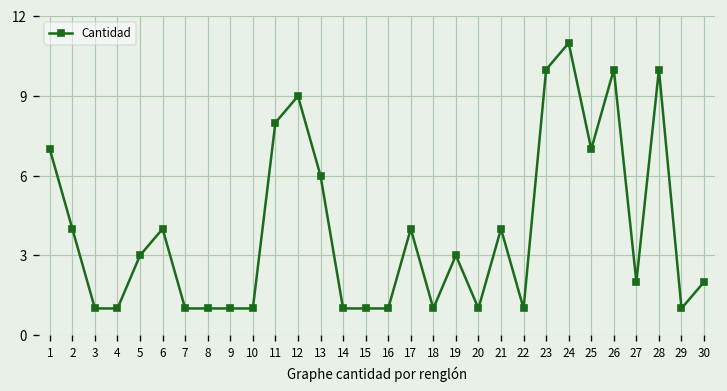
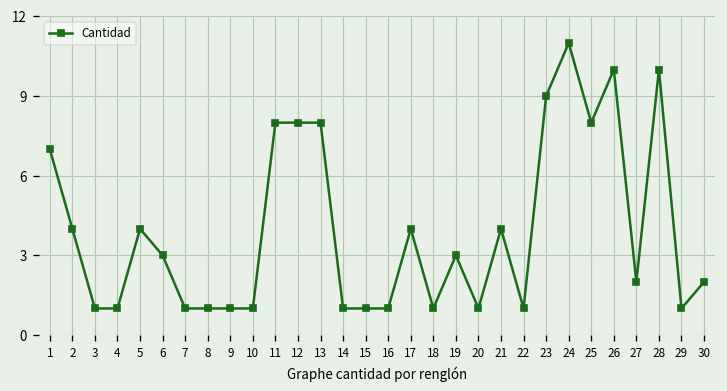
5: 3 -> 4
6: 4 -> 3
12: 9 -> 8
13: 6 -> 8
23: 10 -> 9
25: 7 -> 8
